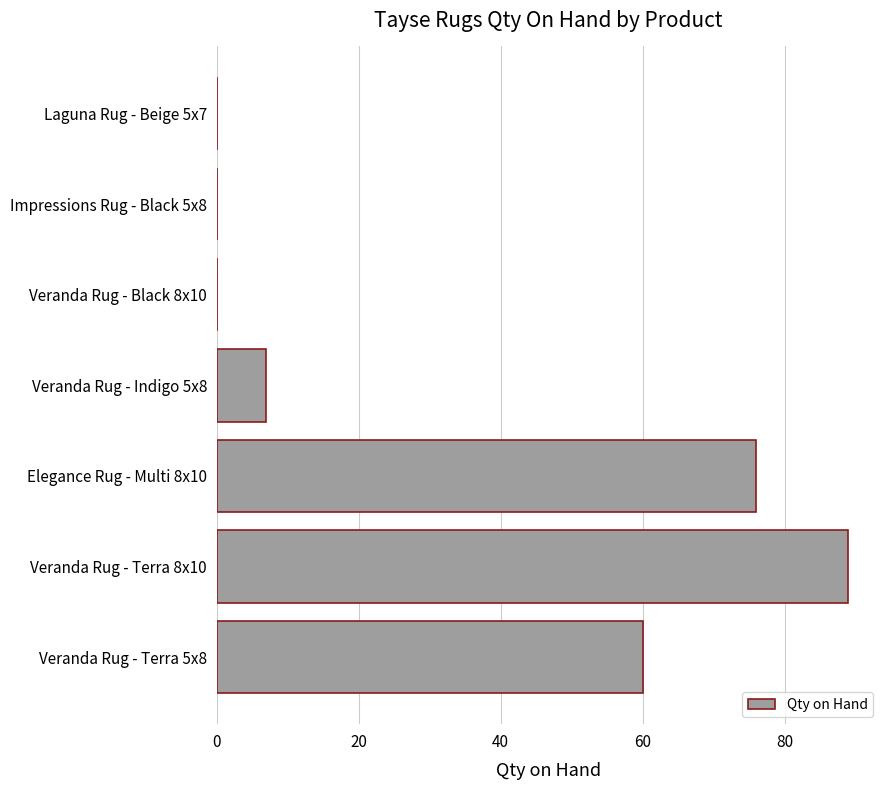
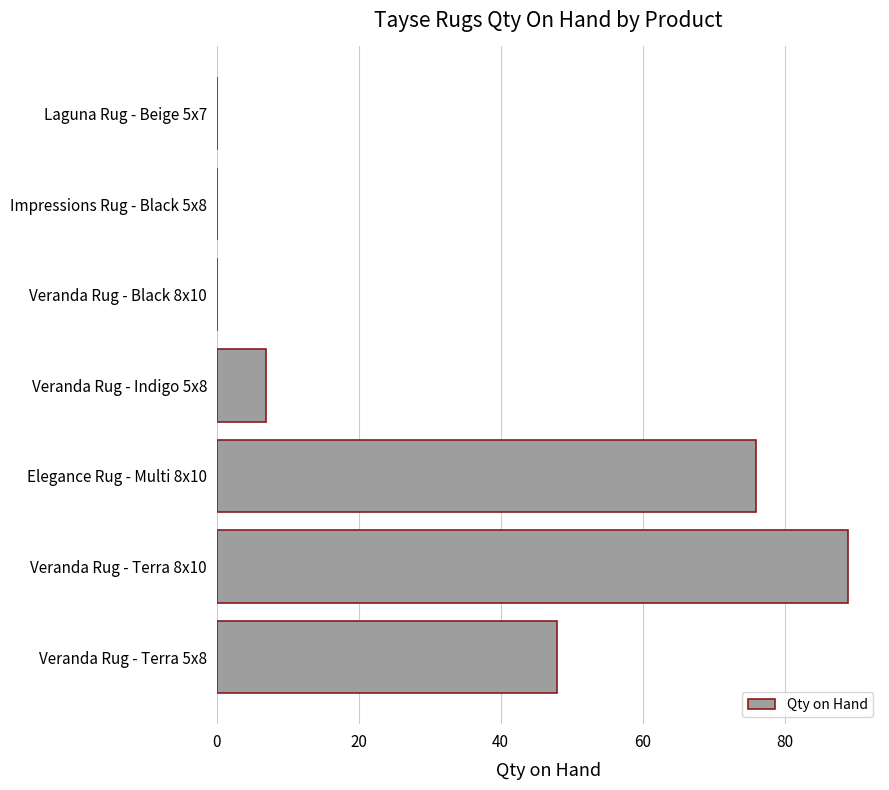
Veranda Rug - Terra 5x8: 60 -> 48
